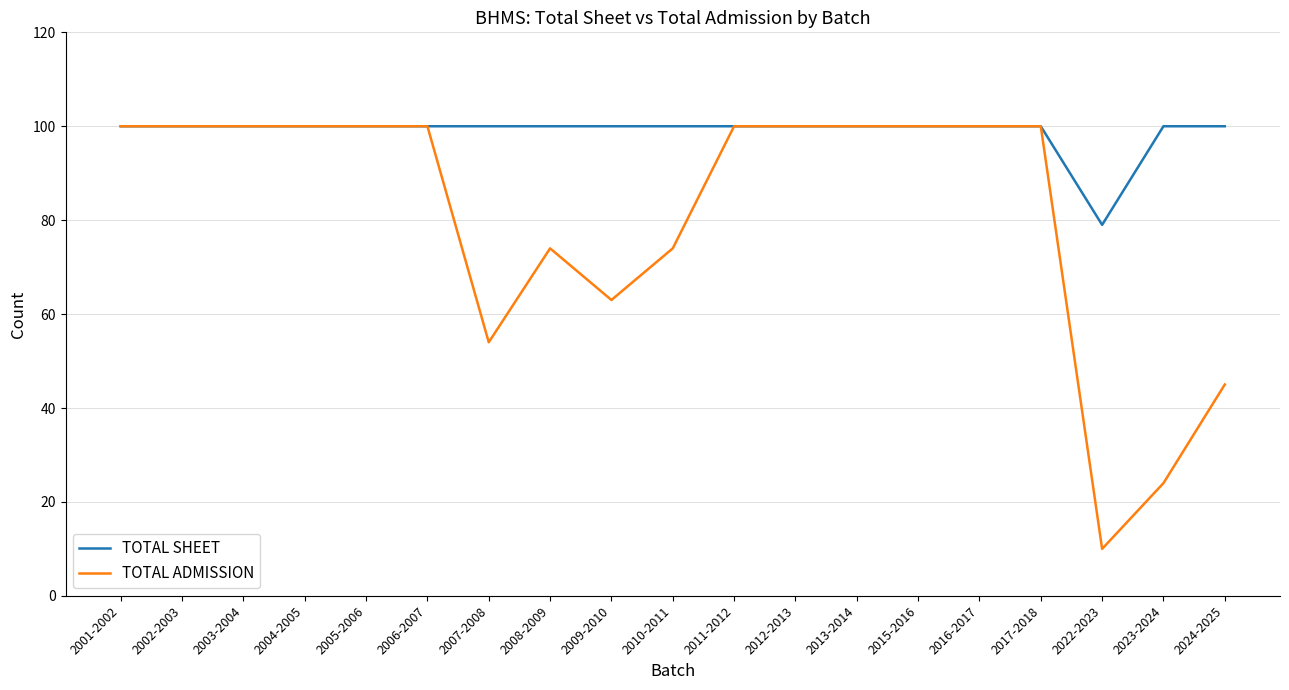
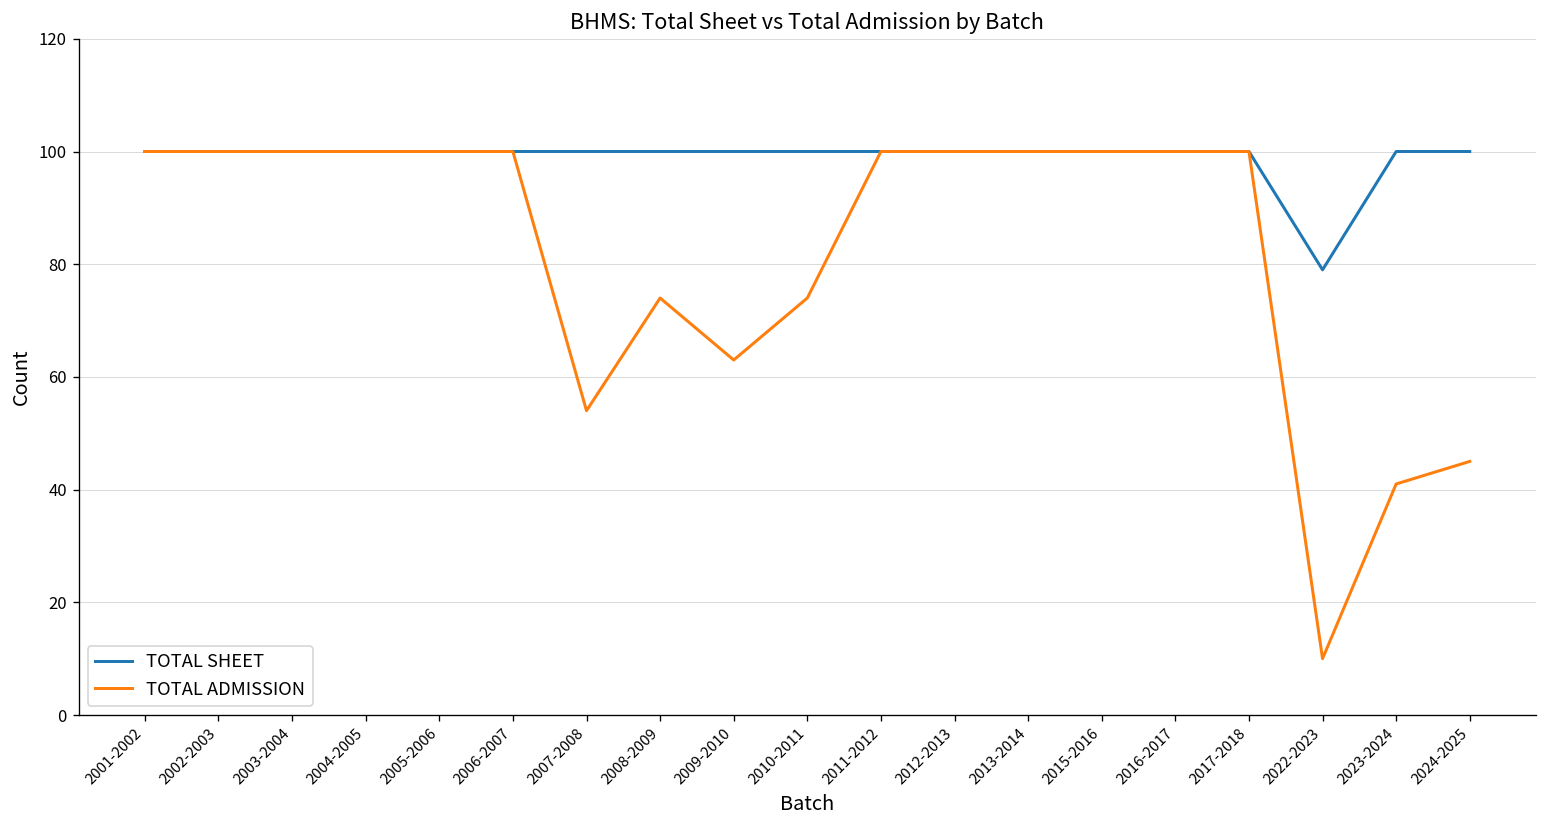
TOTAL ADMISSION, 2023-2024: 24 -> 41
